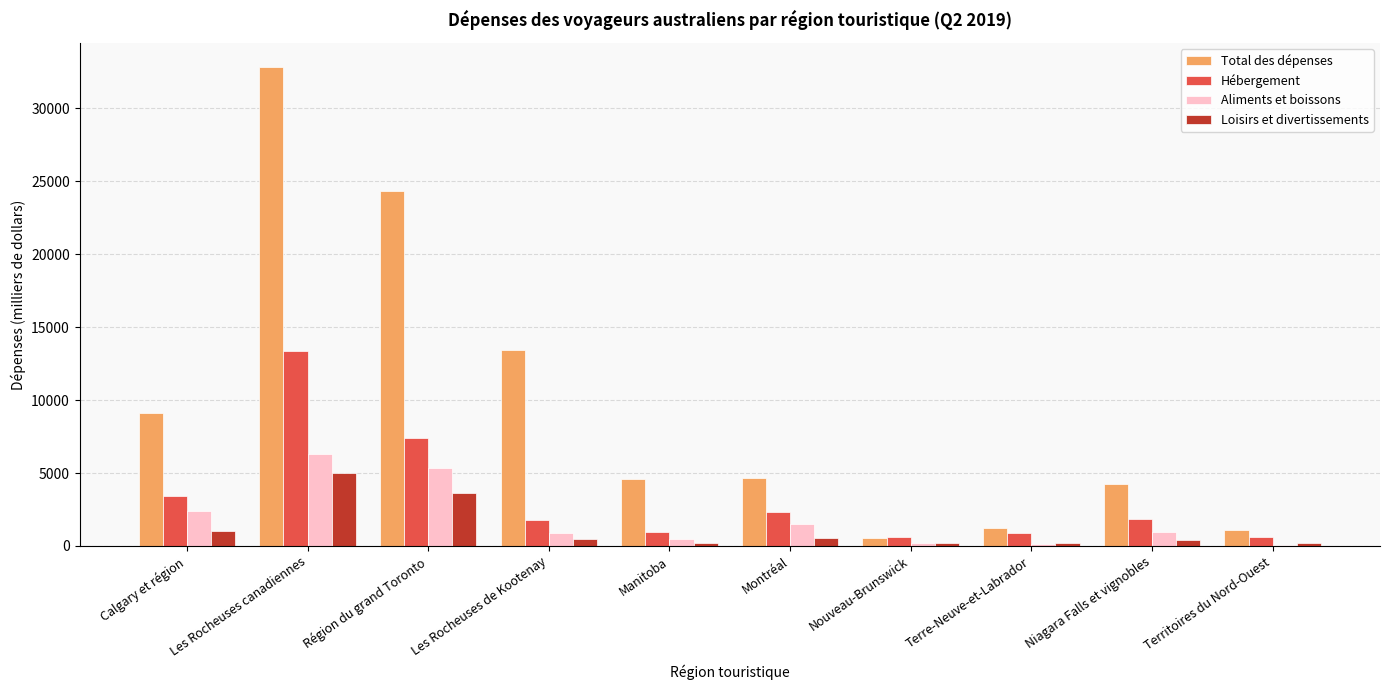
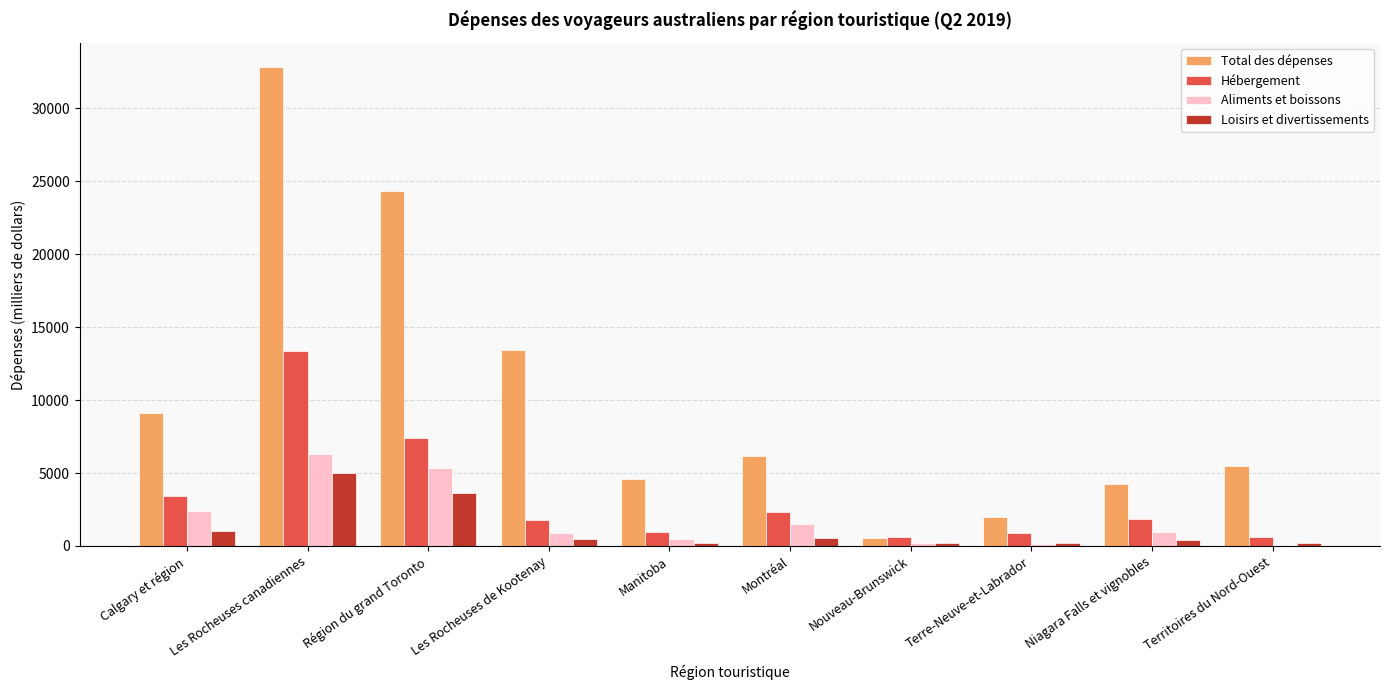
Total des dépenses, Montréal: 4700 -> 6100
Total des dépenses, Terre-Neuve-et-Labrador: 1200 -> 2000
Total des dépenses, Territoires du Nord-Ouest: 1100 -> 5500
